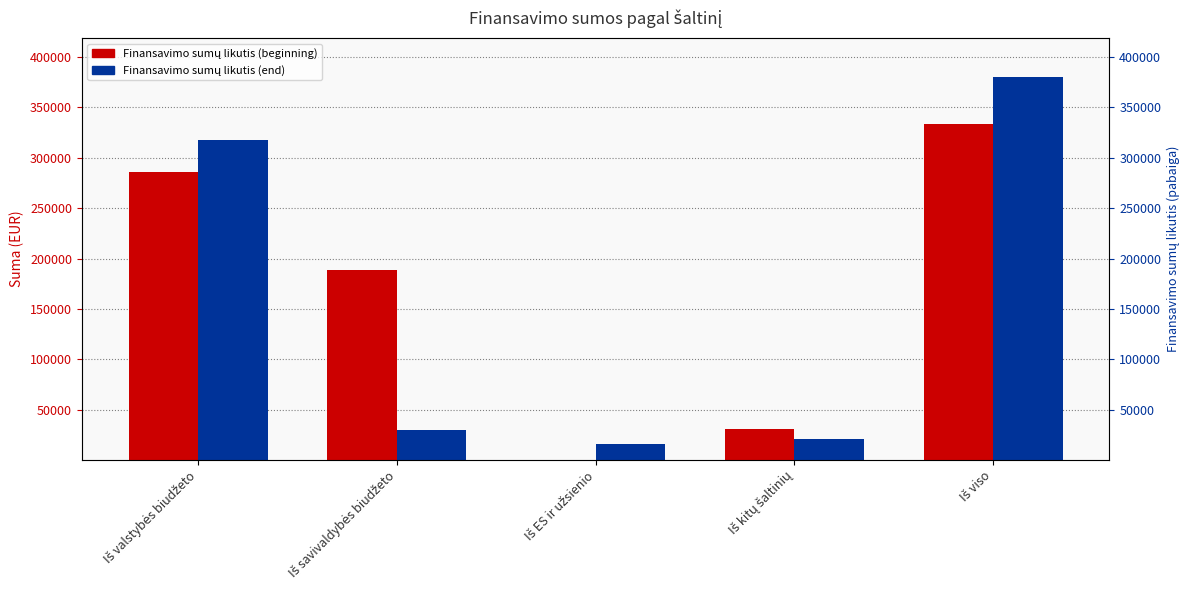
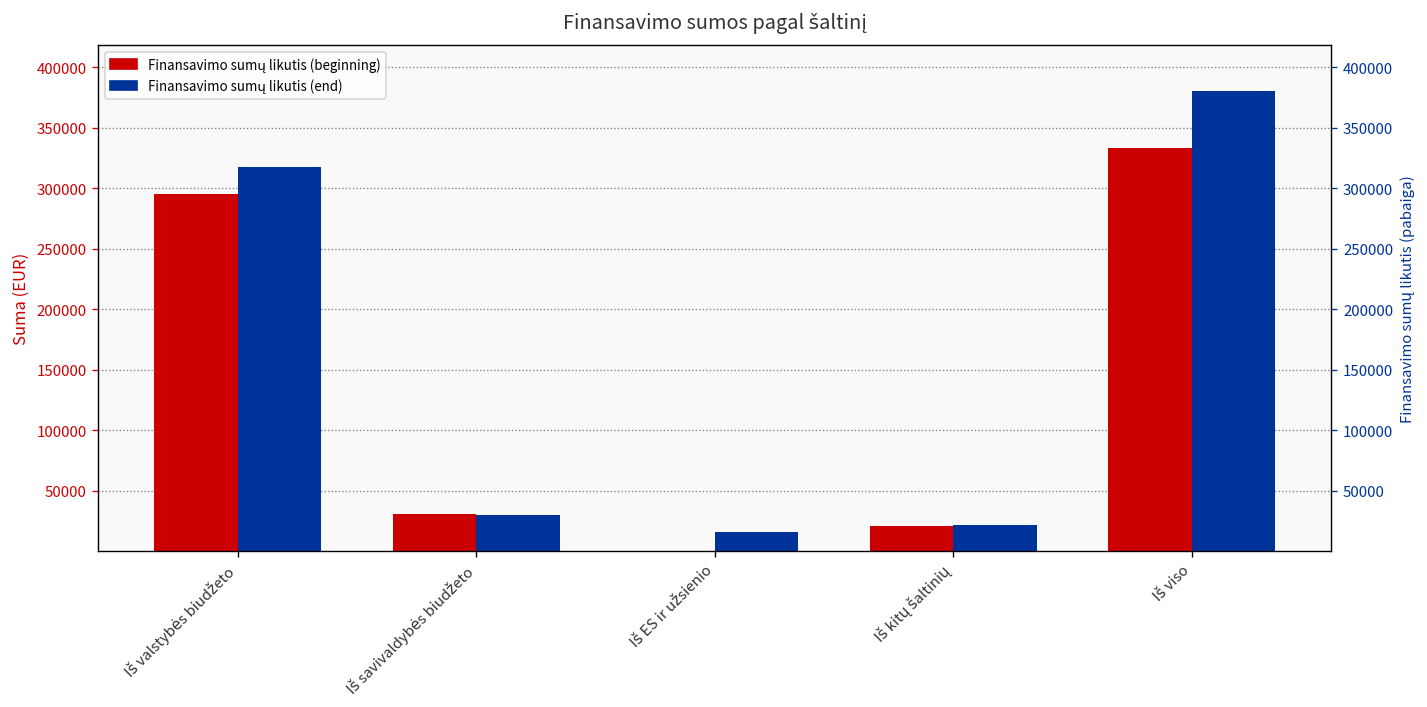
Finansavimo sumų likutis (beginning), Iš valstybės biudžeto: 286000 -> 296000
Finansavimo sumų likutis (beginning), Iš savivaldybės biudžeto: 188000 -> 31000
Finansavimo sumų likutis (beginning), Iš kitų šaltinių: 31000 -> 20000
